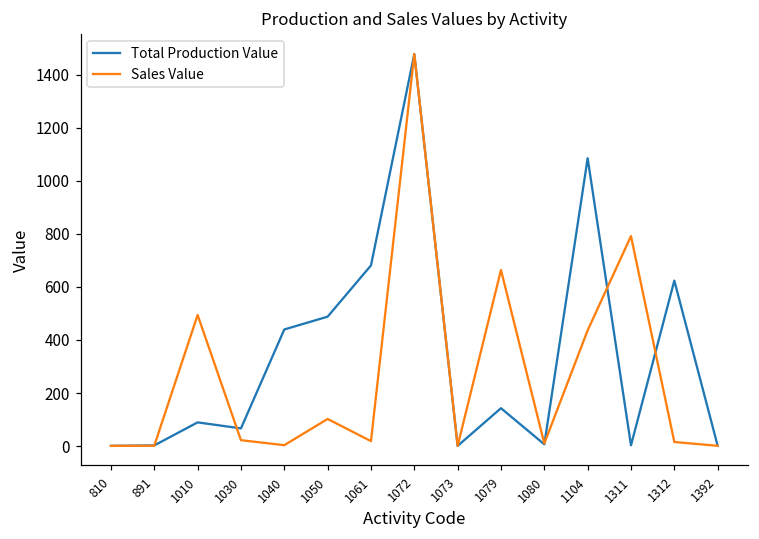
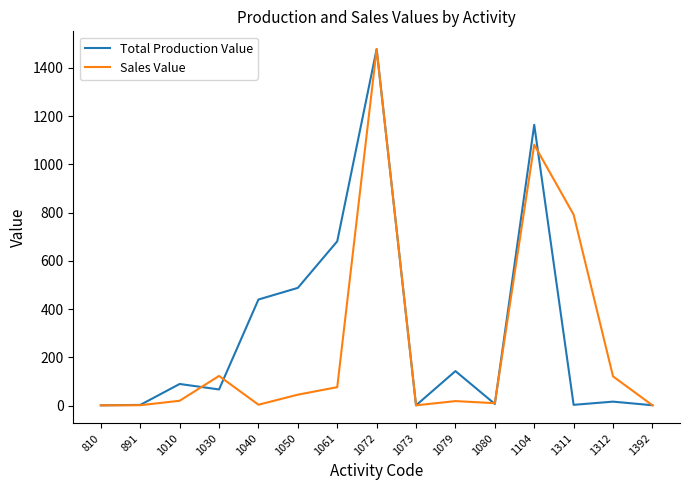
Sales Value, 1010: 490 -> 20
Sales Value, 1030: 20 -> 120
Sales Value, 1050: 100 -> 50
Sales Value, 1061: 20 -> 80
Sales Value, 1079: 660 -> 20
Total Production Value, 1104: 1080 -> 1160
Sales Value, 1104: 440 -> 1080
Total Production Value, 1312: 620 -> 20
Sales Value, 1312: 20 -> 120
